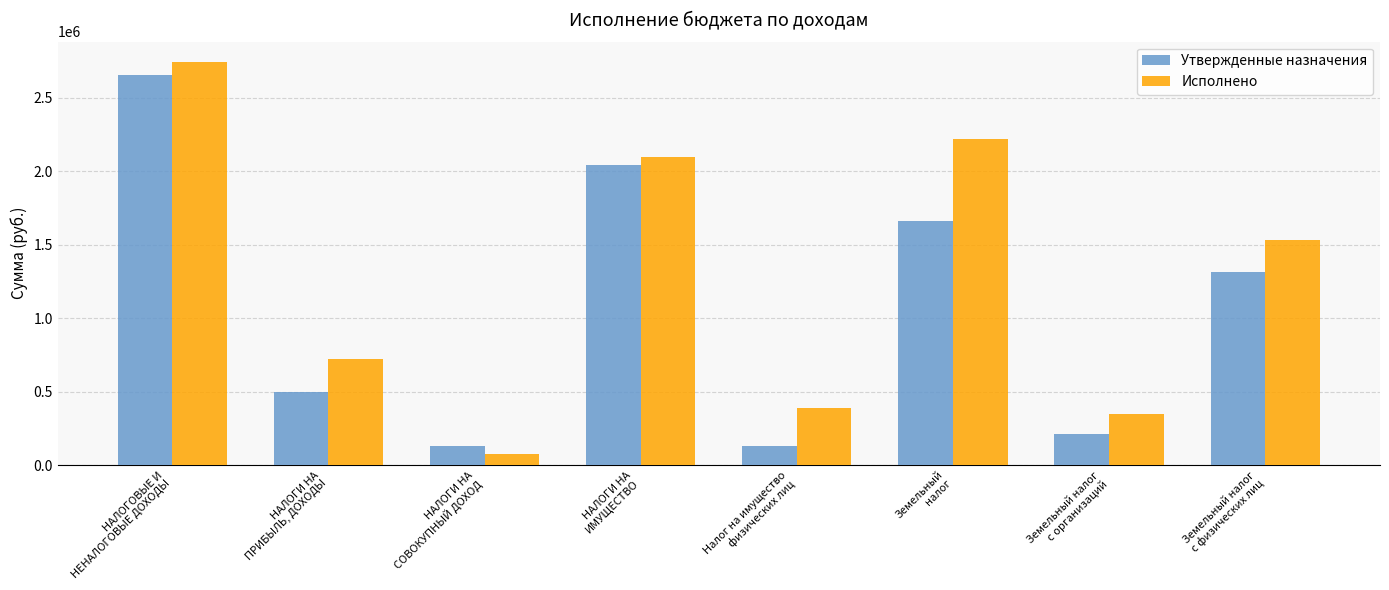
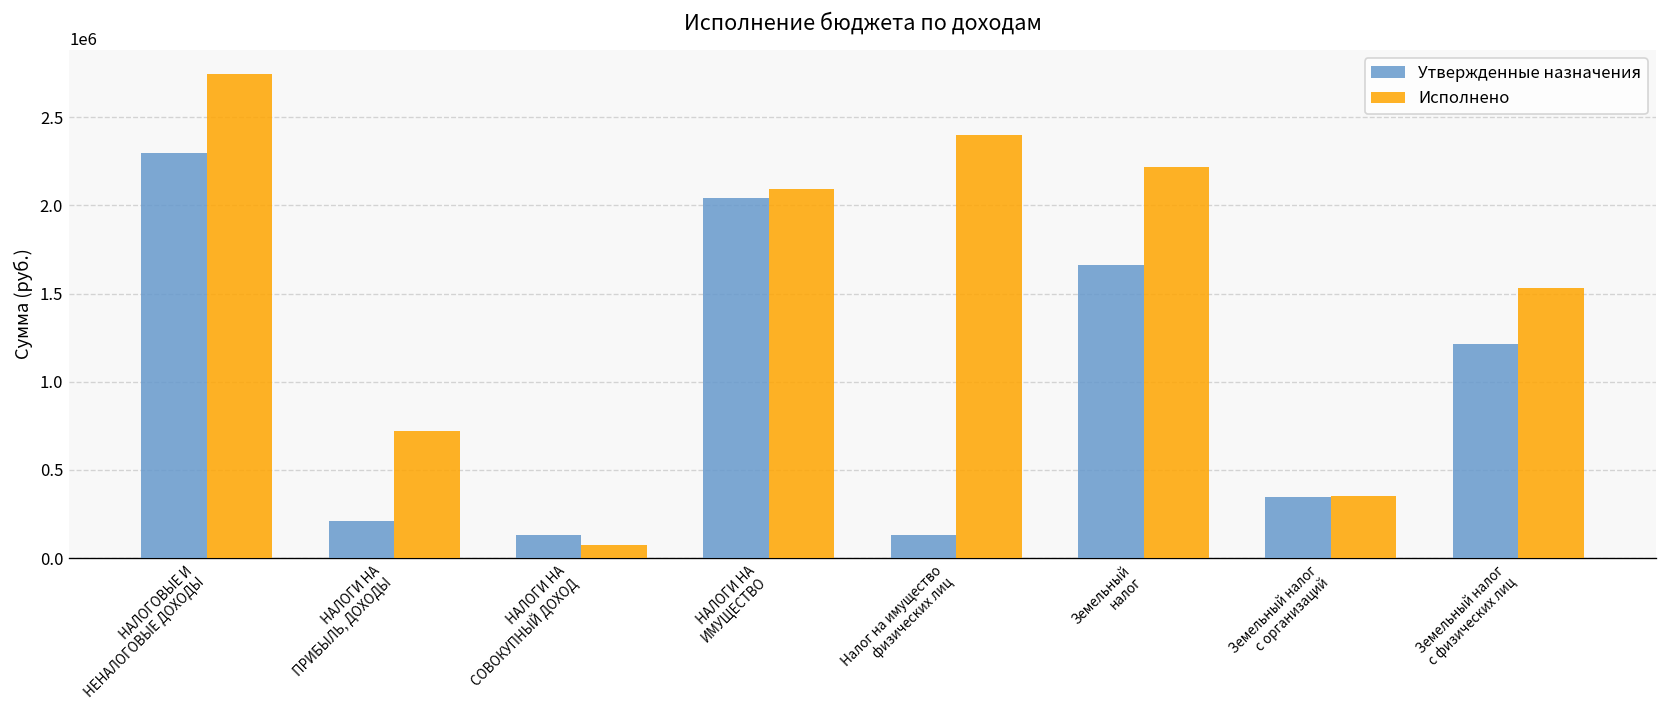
Утвержденные назначения, НАЛОГОВЫЕ И НЕНАЛОГОВЫЕ ДОХОДЫ: 2650000 -> 2300000
Утвержденные назначения, НАЛОГИ НА ПРИБЫЛЬ, ДОХОДЫ: 500000 -> 210000
Исполнено, Налог на имущество физических лиц: 390000 -> 2400000
Утвержденные назначения, Земельный налог с организаций: 210000 -> 350000
Утвержденные назначения, Земельный налог с физических лиц: 1320000 -> 1220000
